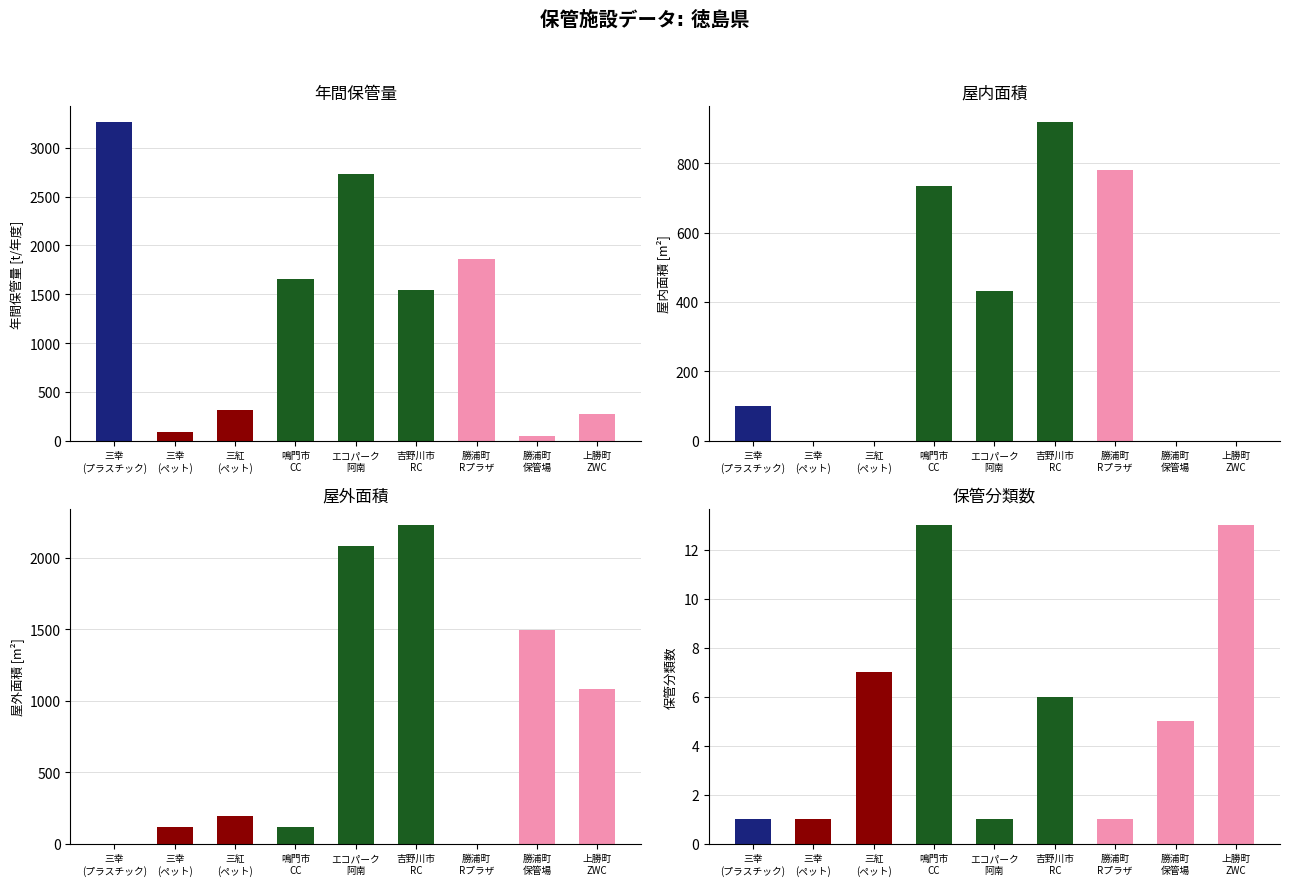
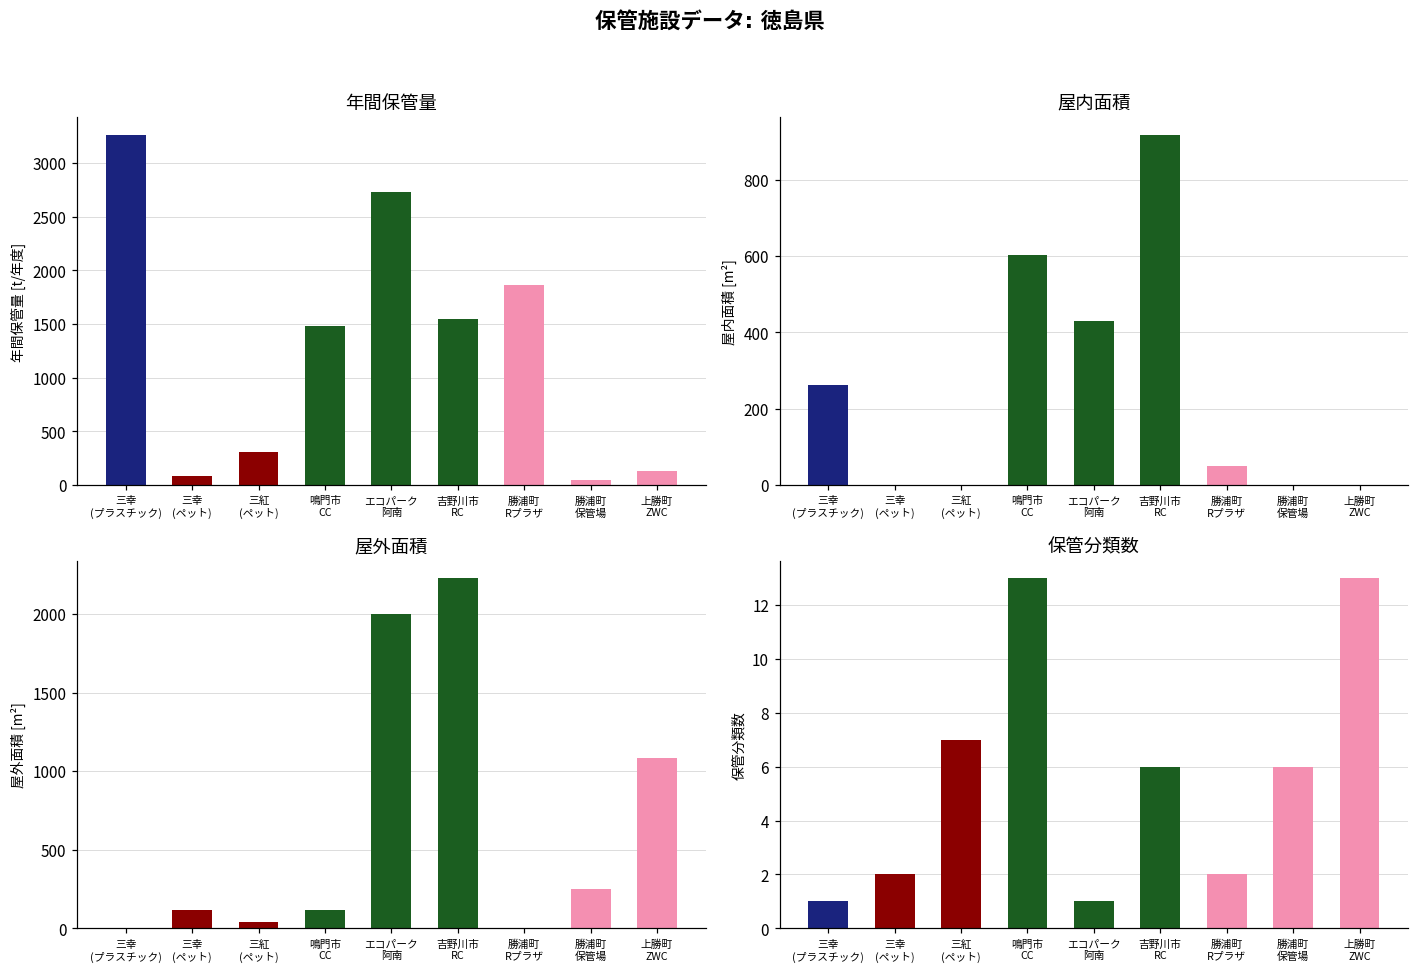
年間保管量, 鳴門市 CC: 1700 -> 1500
年間保管量, 上勝町 ZWC: 300 -> 100
屋内面積, 三幸 (プラスチック): 100 -> 260
屋内面積, 鳴門市 CC: 730 -> 600
屋内面積, 勝浦町 Rプラザ: 780 -> 50
屋外面積, 三紅 (ペット): 190 -> 40
屋外面積, エコパーク 阿南: 2090 -> 2000
屋外面積, 勝浦町 保管場: 1500 -> 250
保管分類数, 三幸 (ペット): 1 -> 2
保管分類数, 勝浦町 Rプラザ: 1 -> 2
保管分類数, 勝浦町 保管場: 5 -> 6
